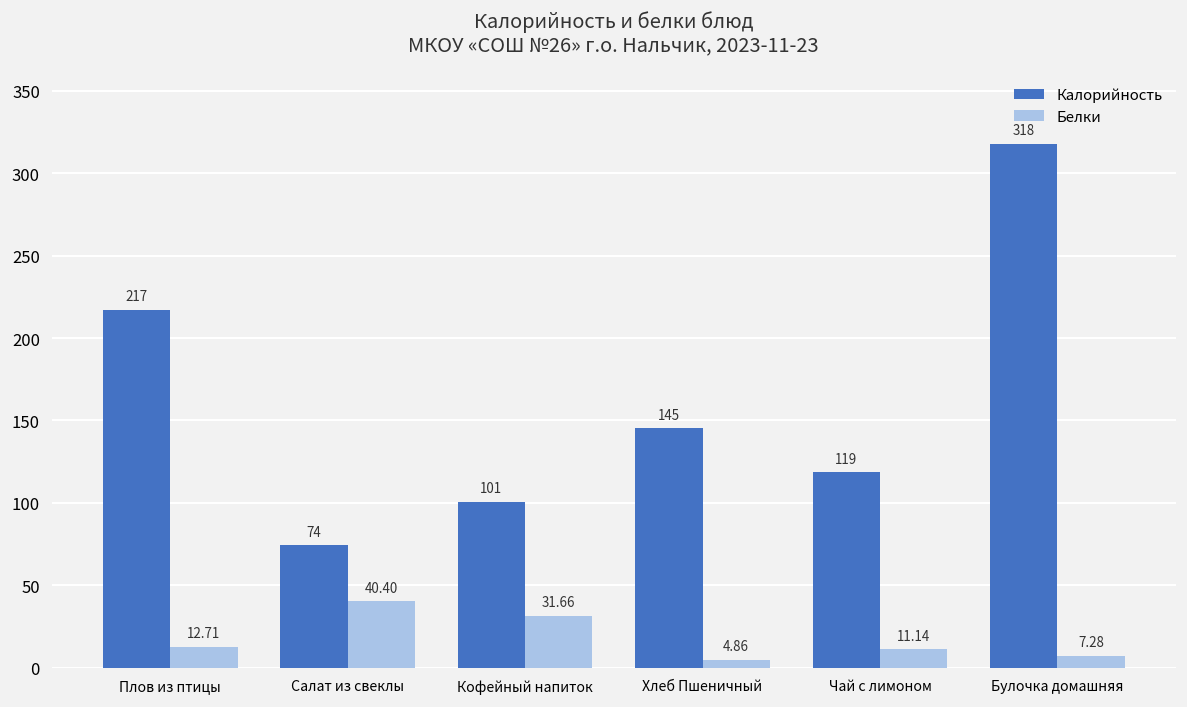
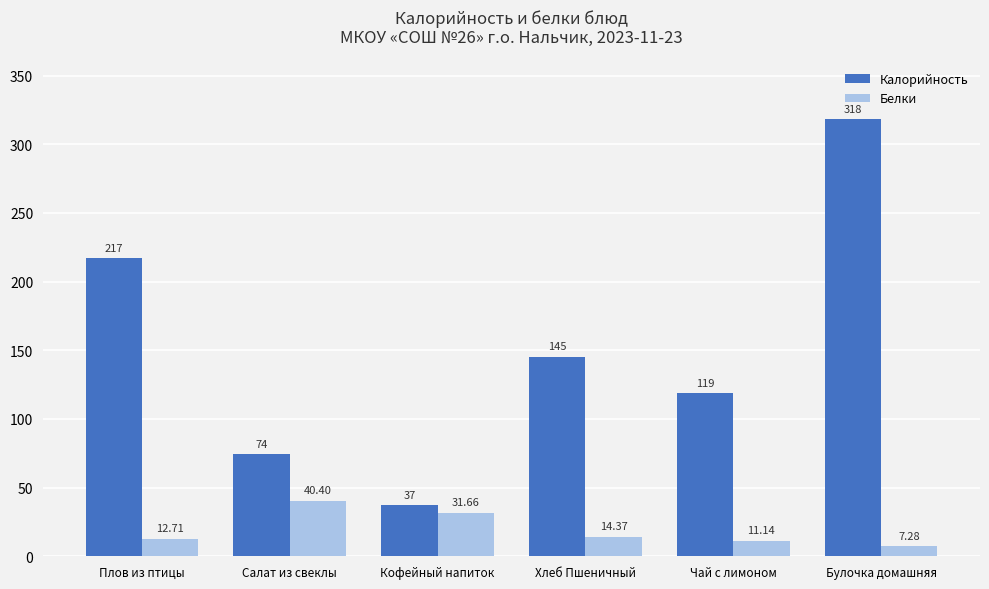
Калорийность, Кофейный напиток: 101 -> 37
Белки, Хлеб Пшеничный: 4.86 -> 14.37
